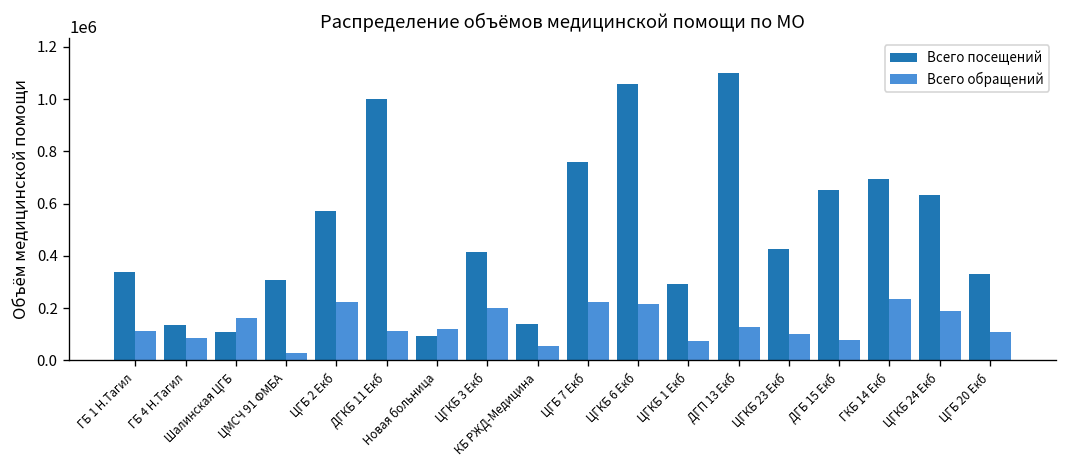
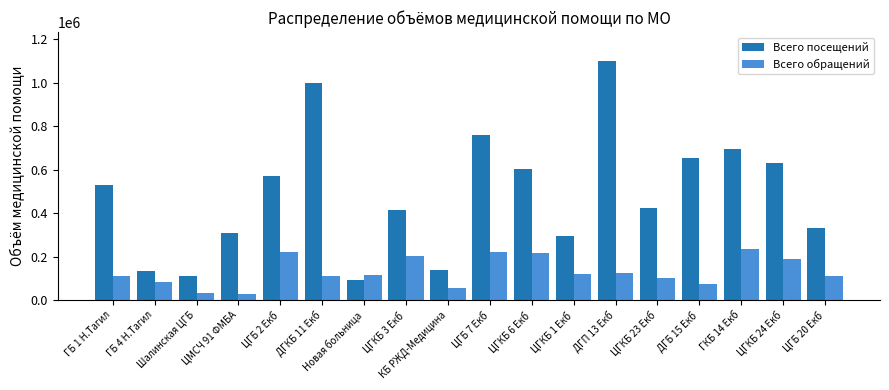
Всего посещений, ГБ 1 Н.Тагил: 340000 -> 530000
Всего обращений, Шалинская ЦГБ: 160000 -> 30000
Всего посещений, ЦГКБ 6 Екб: 1060000 -> 600000
Всего обращений, ЦГКБ 1 Екб: 70000 -> 120000
